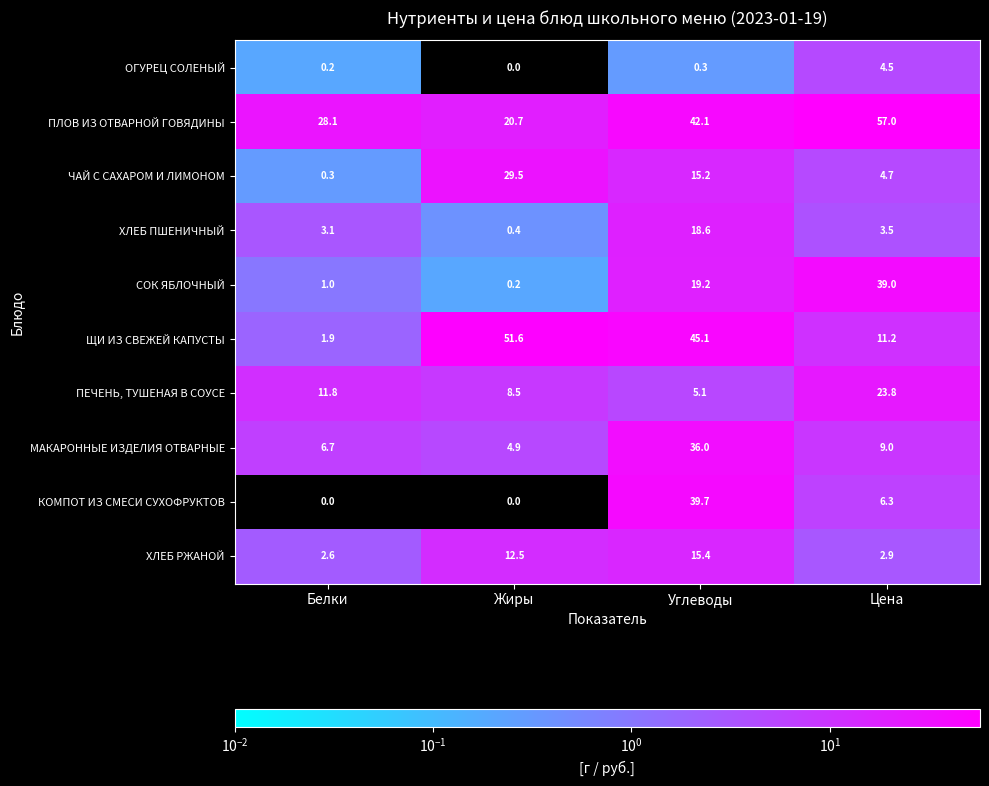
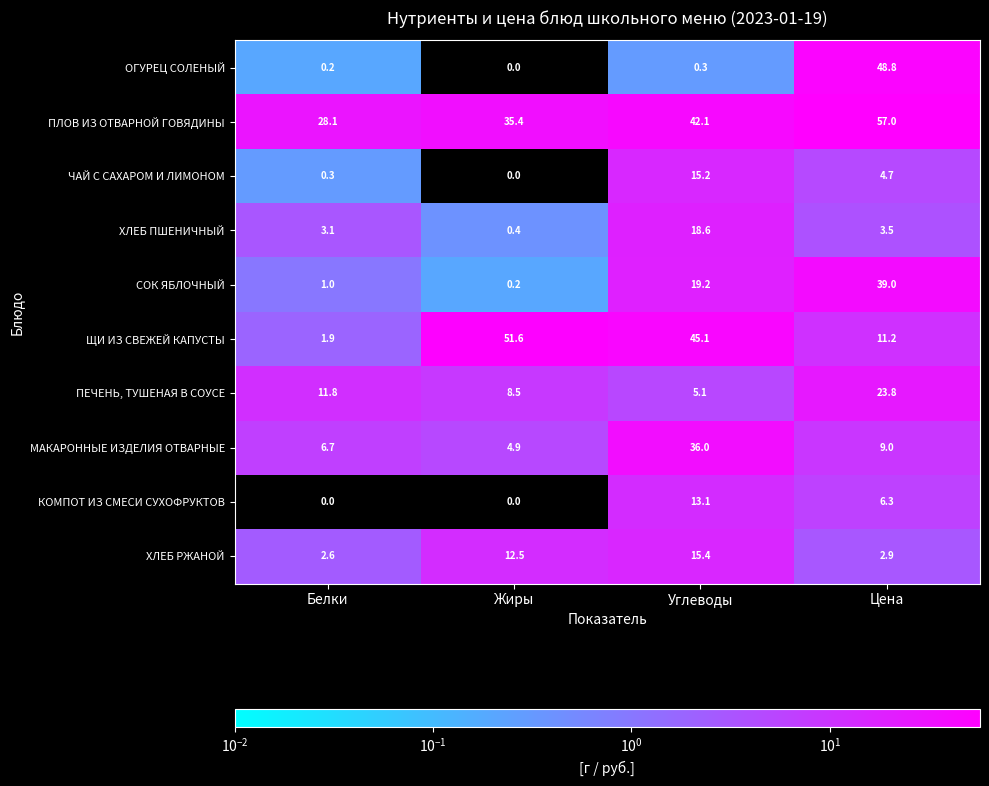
ОГУРЕЦ СОЛЕНЫЙ, Цена: 4.5 -> 48.8
ПЛОВ ИЗ ОТВАРНОЙ ГОВЯДИНЫ, Жиры: 20.7 -> 35.4
ЧАЙ С САХАРОМ И ЛИМОНОМ, Жиры: 29.5 -> 0.0
КОМПОТ ИЗ СМЕСИ СУХОФРУКТОВ, Углеводы: 39.7 -> 13.1
